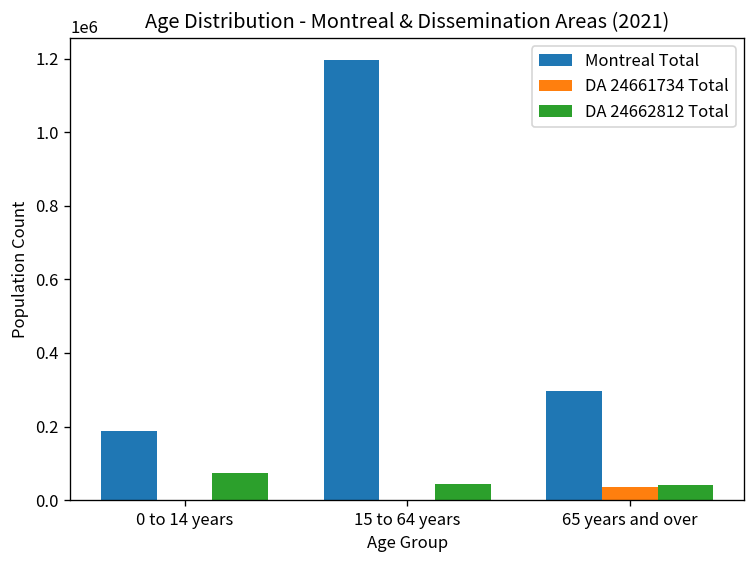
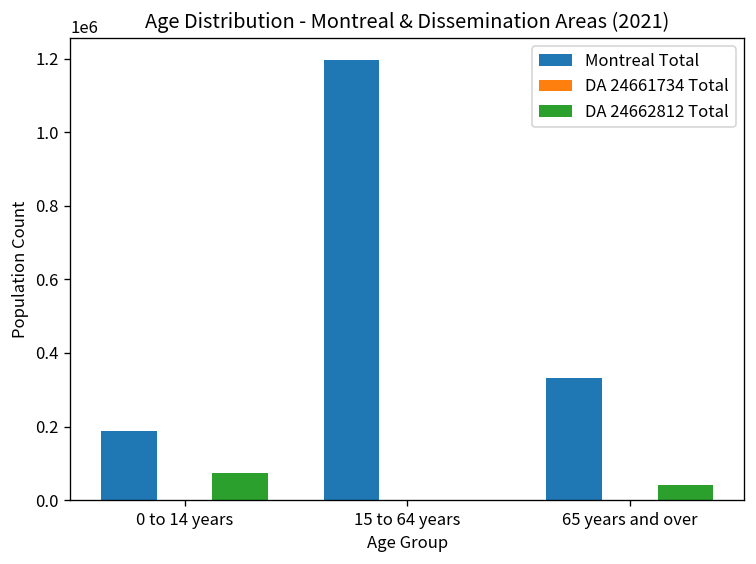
DA 24662812 Total, 15 to 64 years: 40000 -> 0
Montreal Total, 65 years and over: 300000 -> 330000
DA 24661734 Total, 65 years and over: 40000 -> 0
